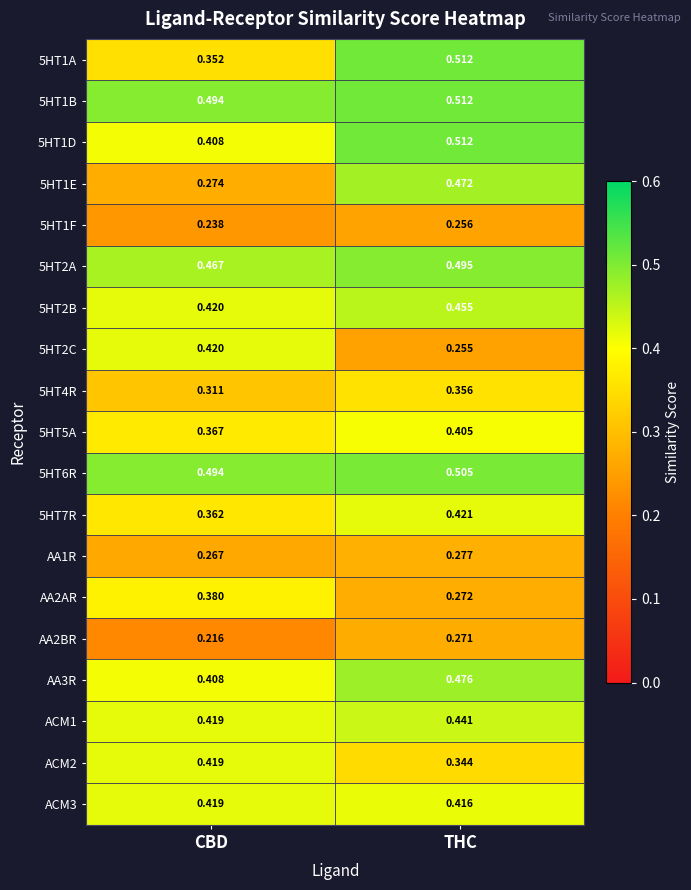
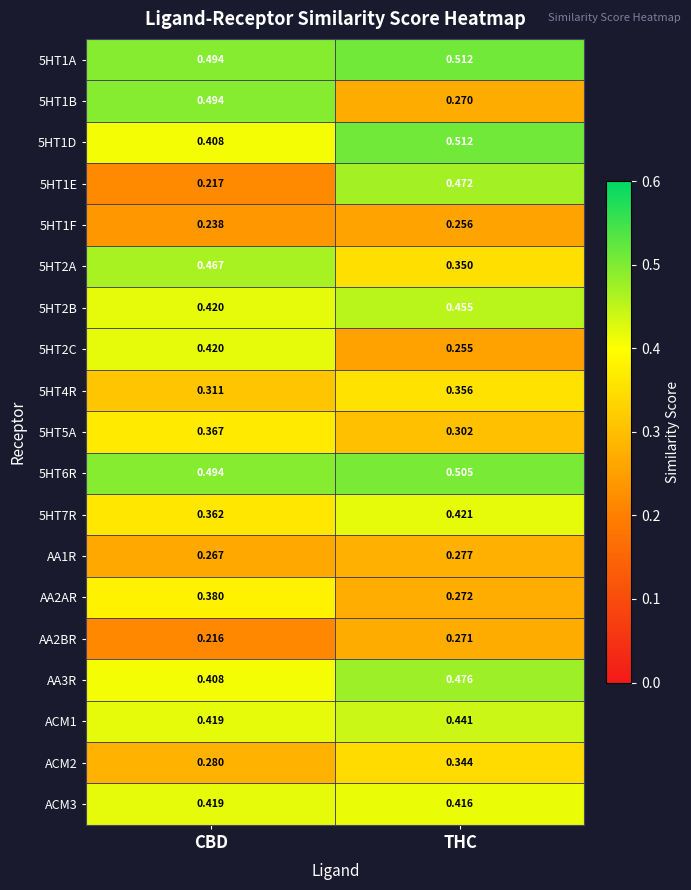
5HT1A, CBD: 0.352 -> 0.494
5HT1B, THC: 0.512 -> 0.270
5HT1E, CBD: 0.274 -> 0.217
5HT2A, THC: 0.495 -> 0.350
5HT5A, THC: 0.405 -> 0.302
ACM2, CBD: 0.419 -> 0.280
